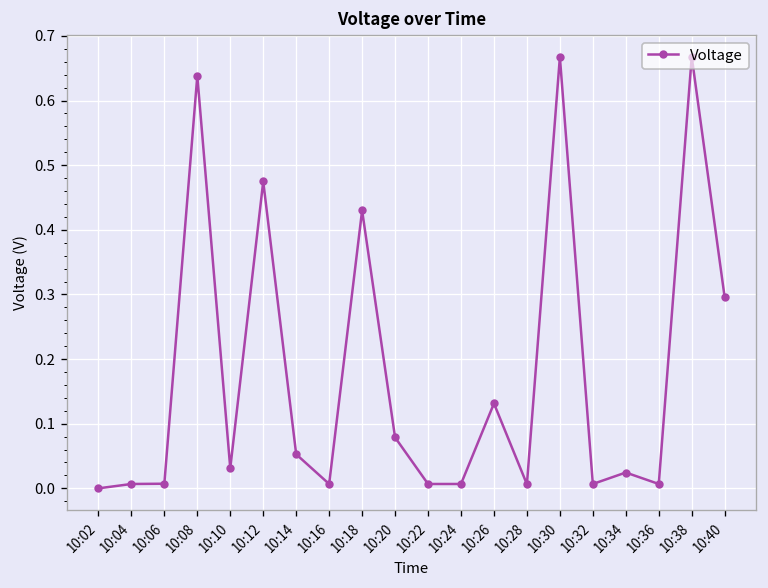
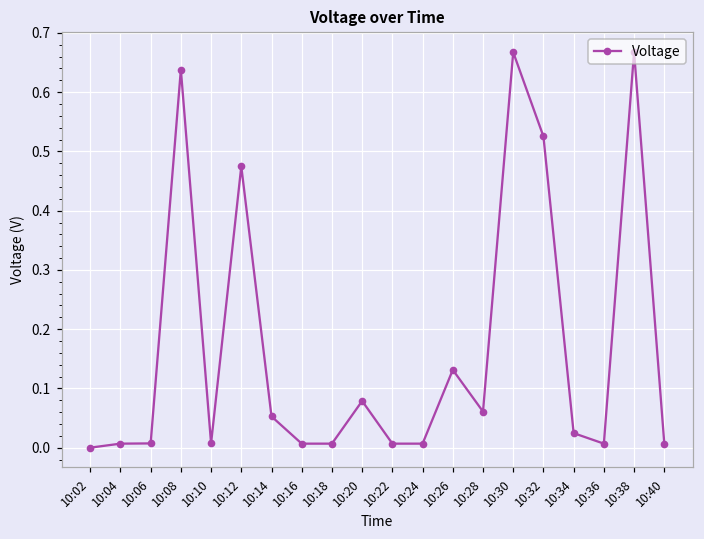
10:10: 0.03 -> 0.01
10:18: 0.43 -> 0.01
10:28: 0.01 -> 0.06
10:32: 0.01 -> 0.53
10:40: 0.30 -> 0.01
